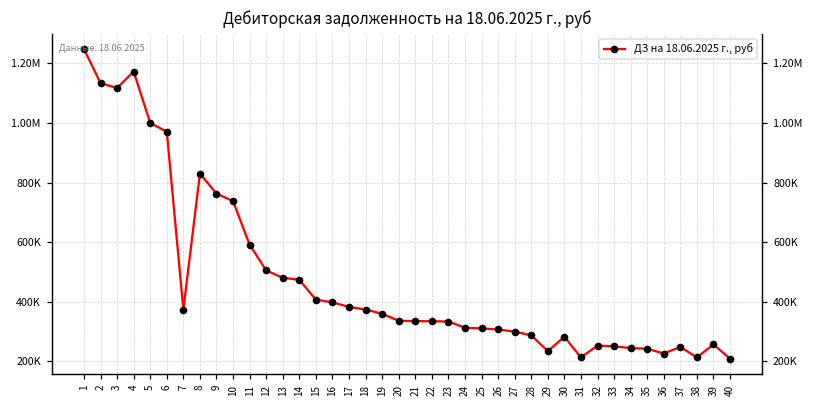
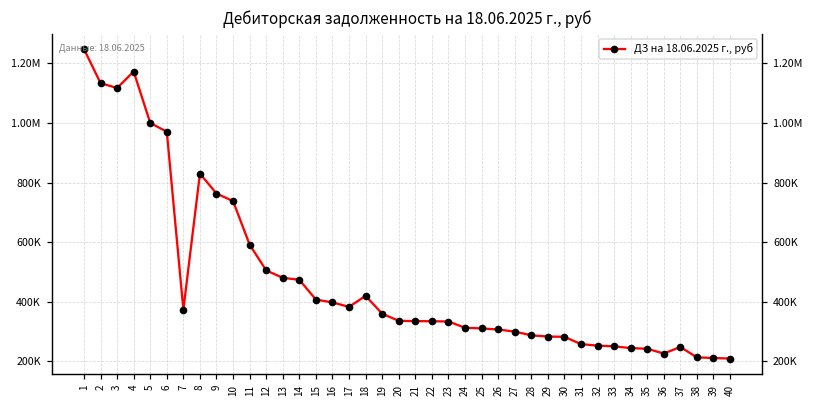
18: 370000 -> 420000
29: 230000 -> 280000
31: 210000 -> 260000
39: 260000 -> 210000
